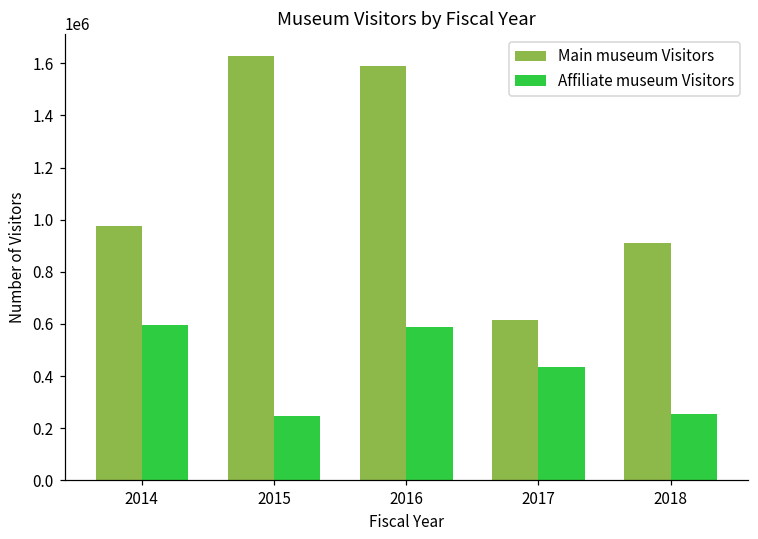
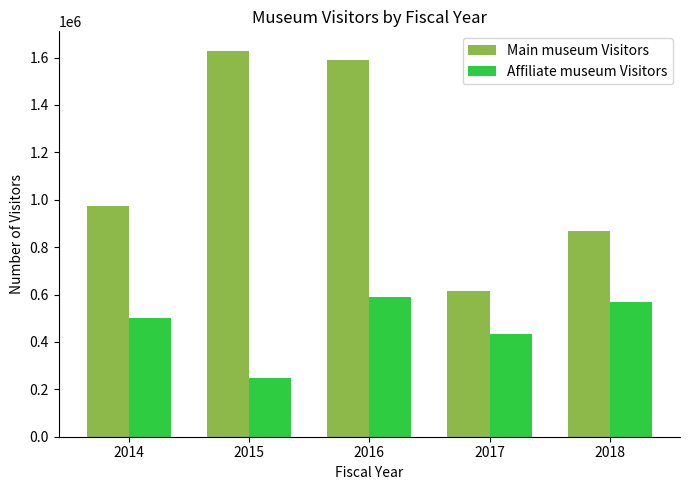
Affiliate museum Visitors, 2014: 600000 -> 500000
Main museum Visitors, 2018: 910000 -> 870000
Affiliate museum Visitors, 2018: 260000 -> 570000
